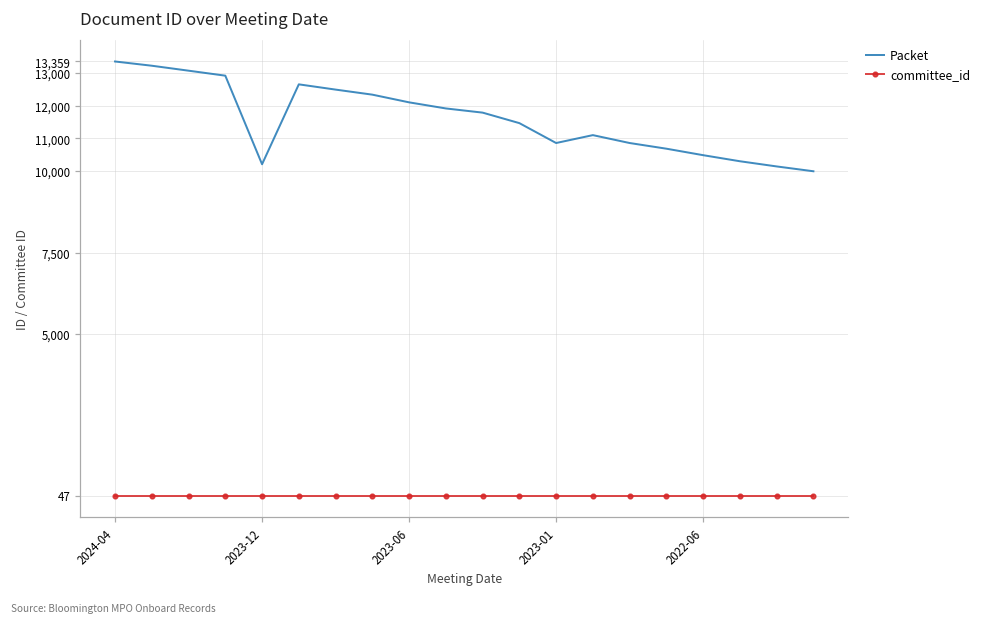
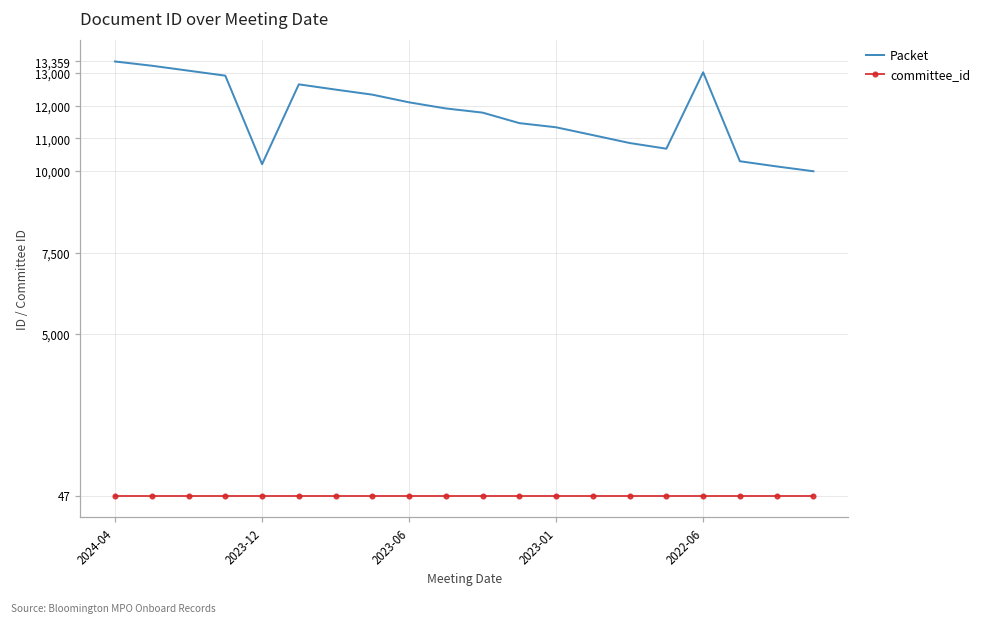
Packet, 2023-01: 10,900 -> 11,300
Packet, 2022-06: 10,500 -> 13,000
